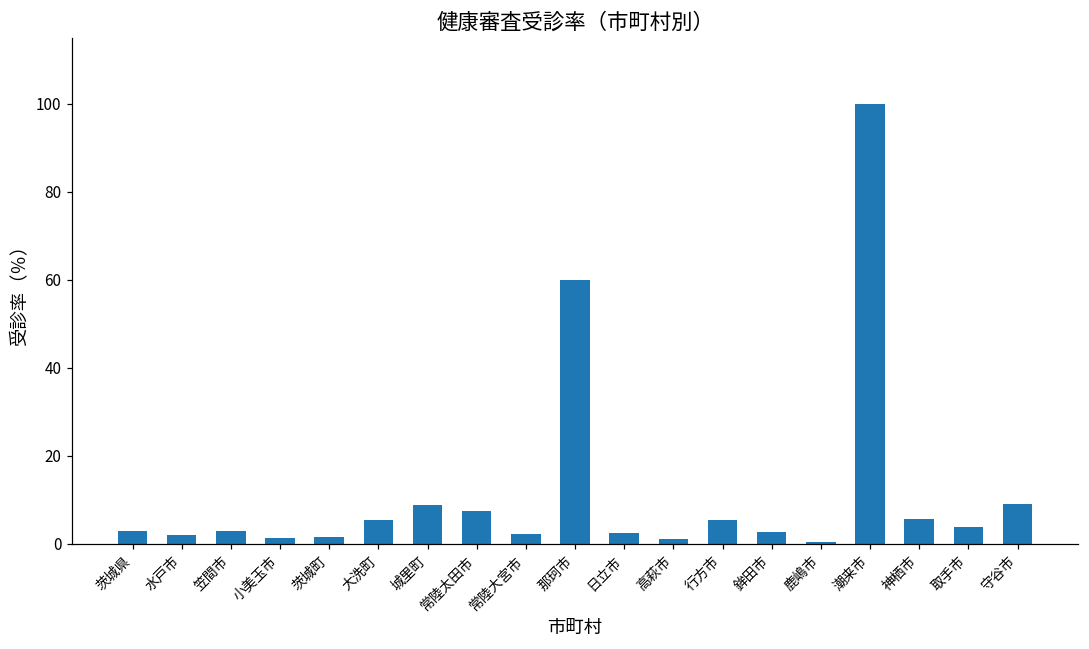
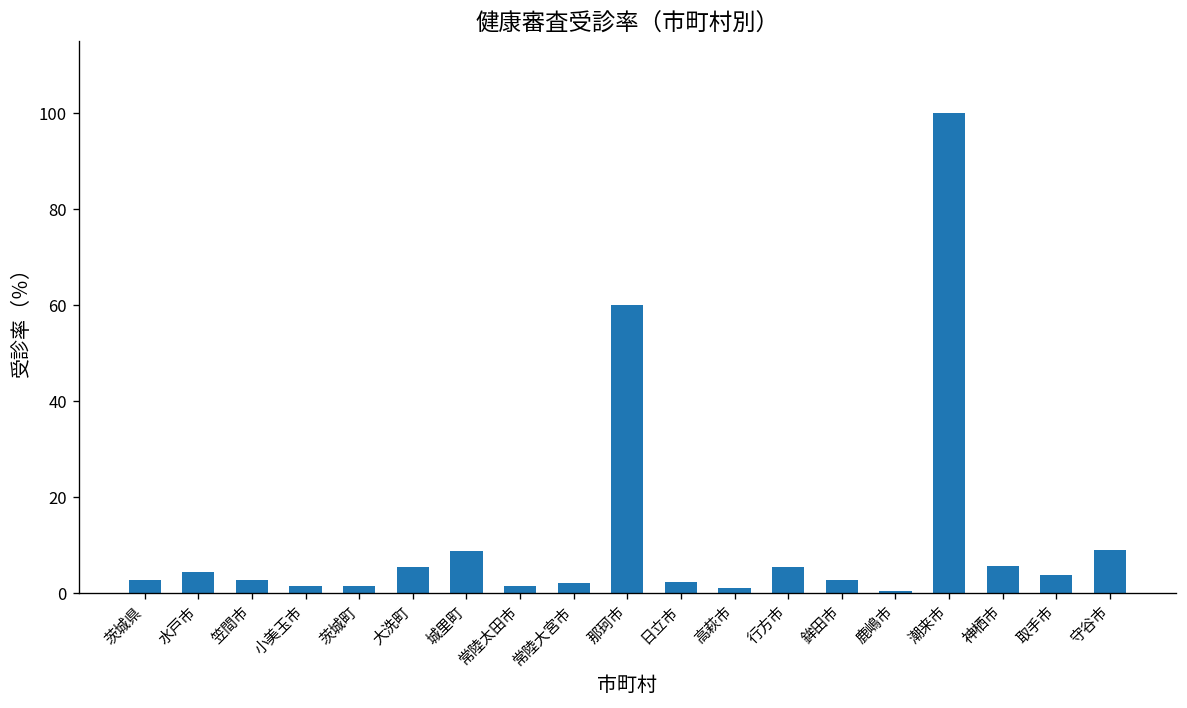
水戸市: 2 -> 5
常陸太田市: 7 -> 1
